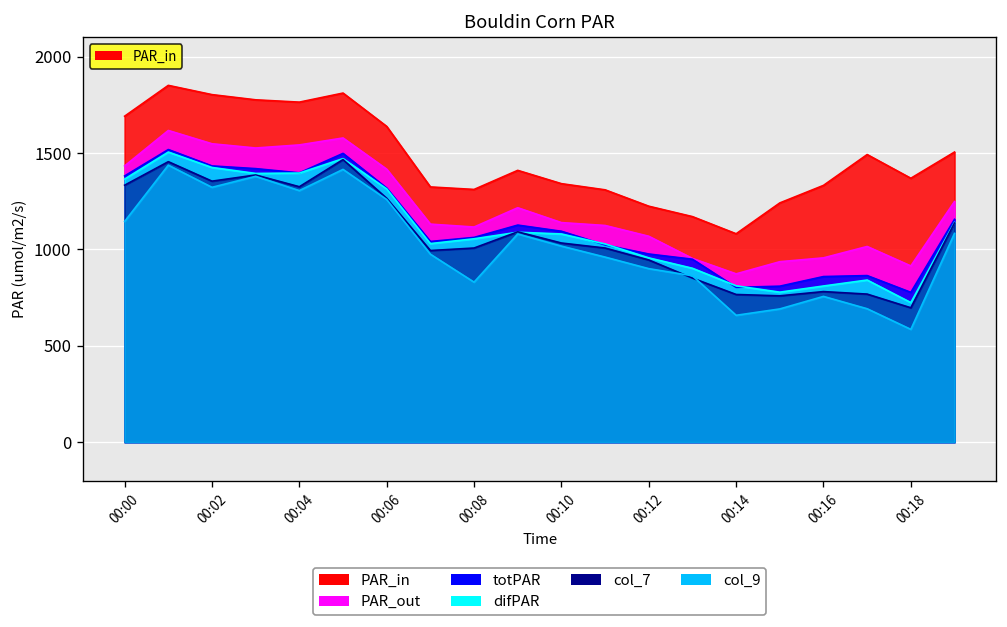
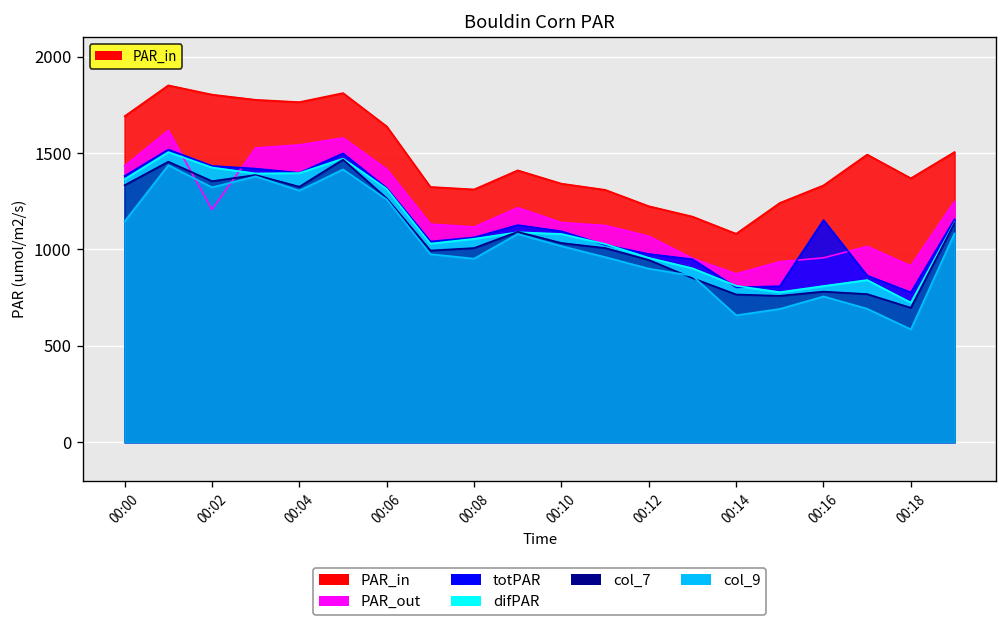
PAR_out, 00:02: 1550 -> 1210
col_9, 00:08: 830 -> 950
totPAR, 00:16: 860 -> 1150
